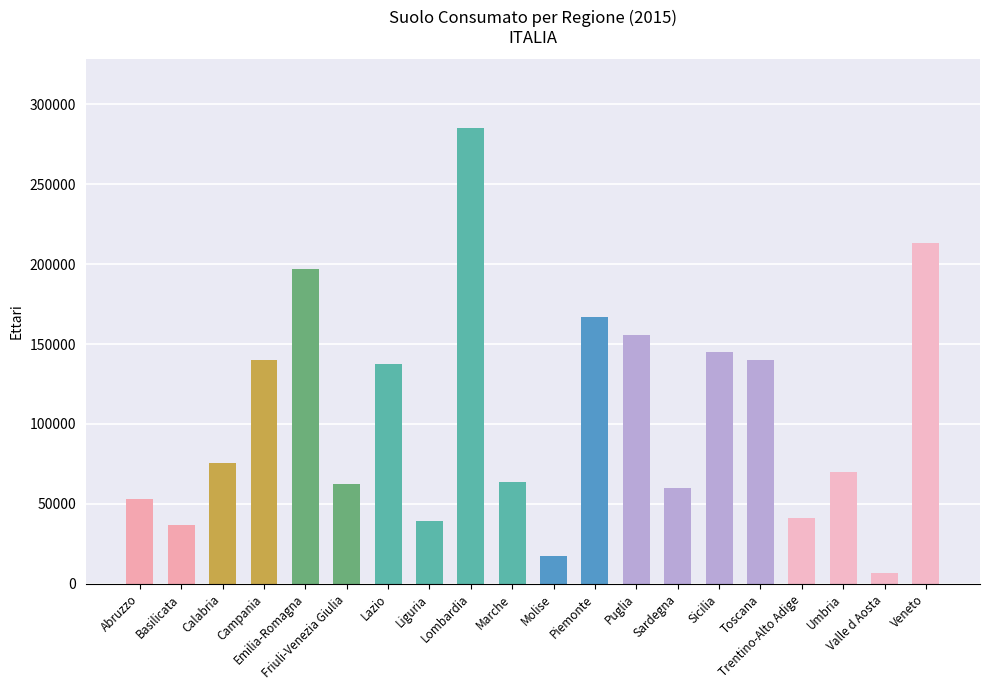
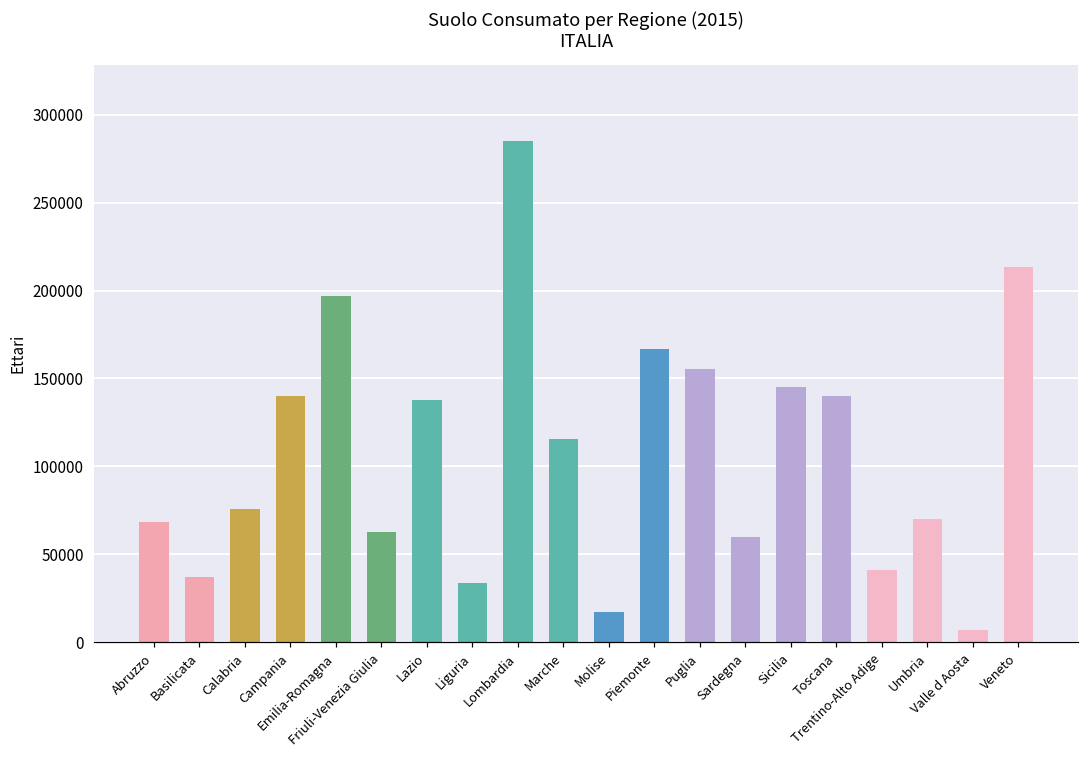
Abruzzo: 53000 -> 69000
Liguria: 39000 -> 34000
Marche: 64000 -> 115000
